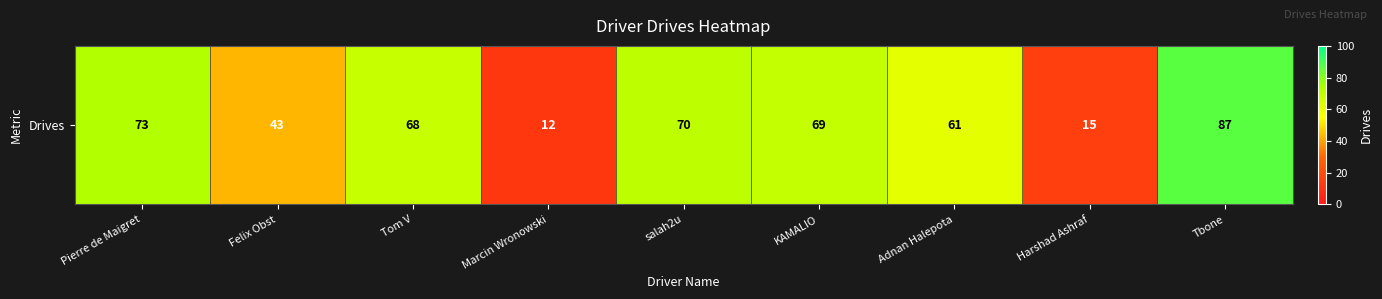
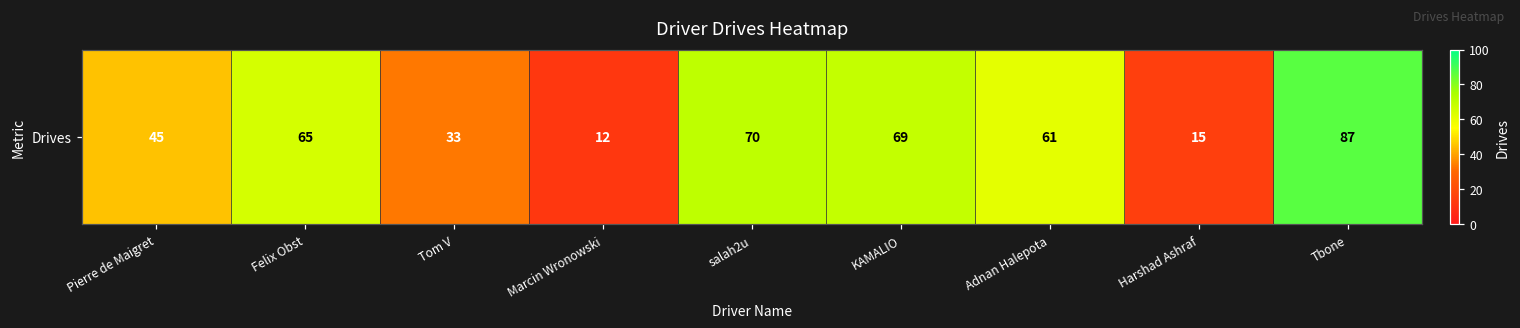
Drives, Pierre de Maigret: 73 -> 45
Drives, Felix Obst: 43 -> 65
Drives, Tom V: 68 -> 33
